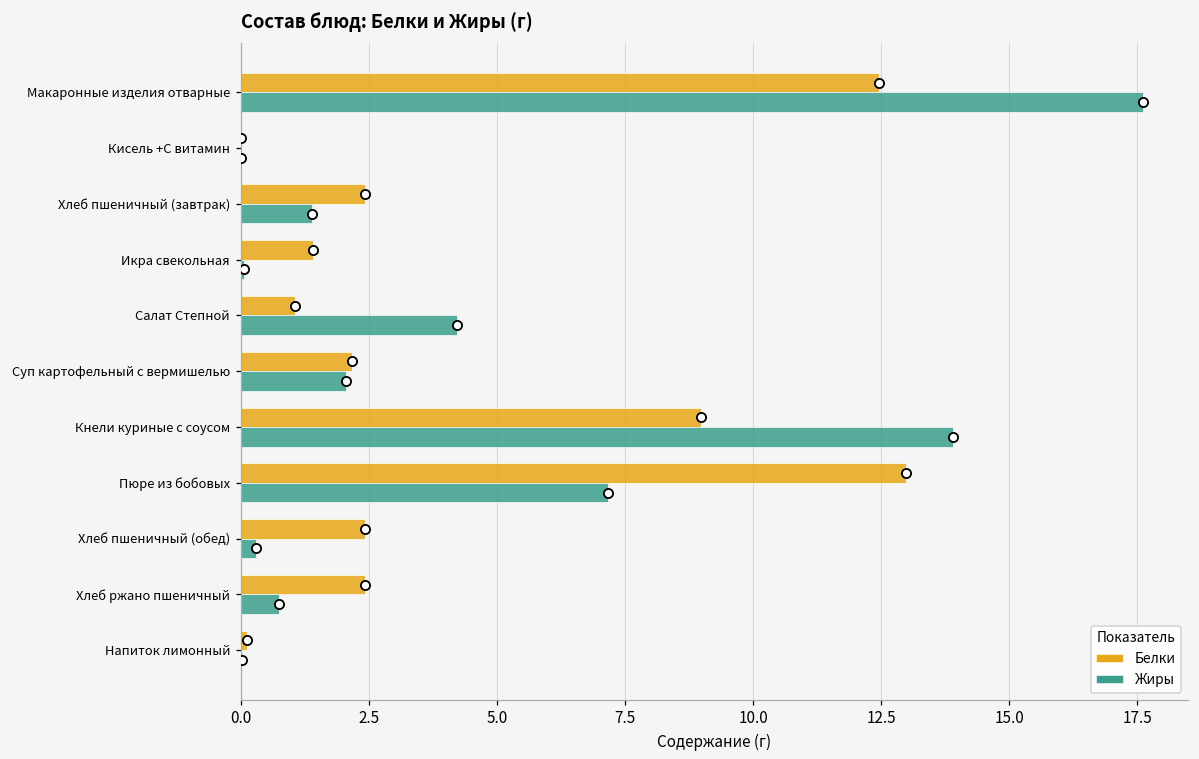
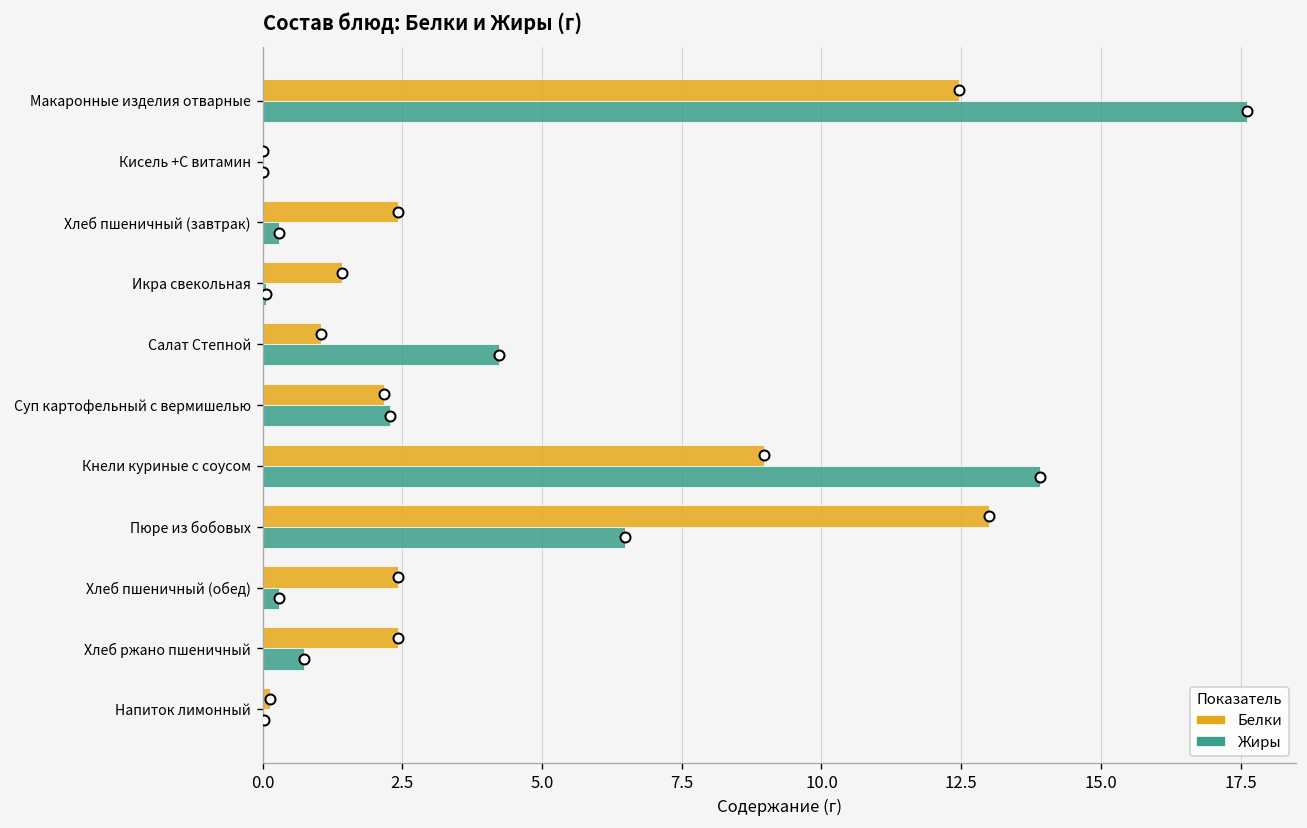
Жиры, Хлеб пшеничный (завтрак): 1.4 -> 0.3
Жиры, Суп картофельный с вермишелью: 2.1 -> 2.3
Жиры, Пюре из бобовых: 7.2 -> 6.5
